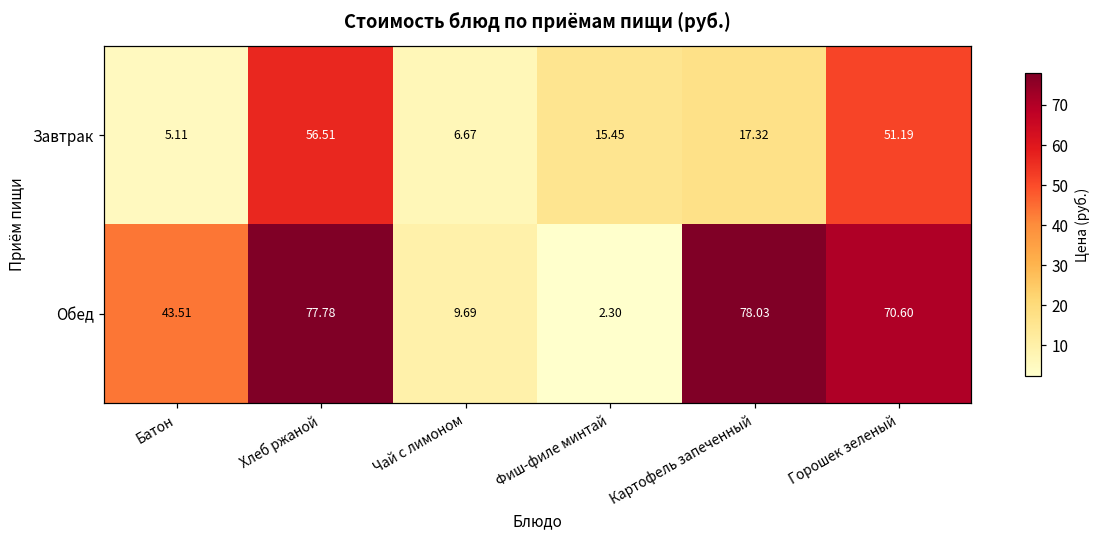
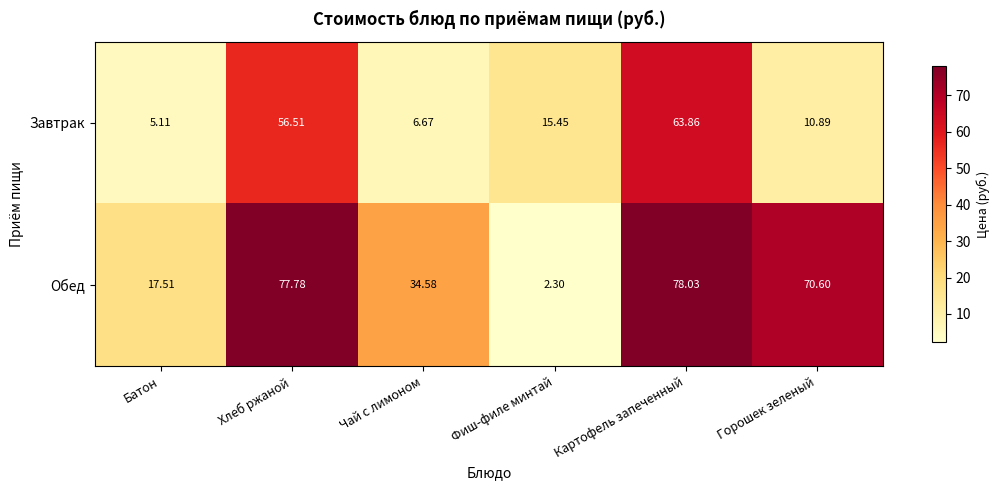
Завтрак, Картофель запеченный: 17.32 -> 63.86
Завтрак, Горошек зеленый: 51.19 -> 10.89
Обед, Батон: 43.51 -> 17.51
Обед, Чай с лимоном: 9.69 -> 34.58
